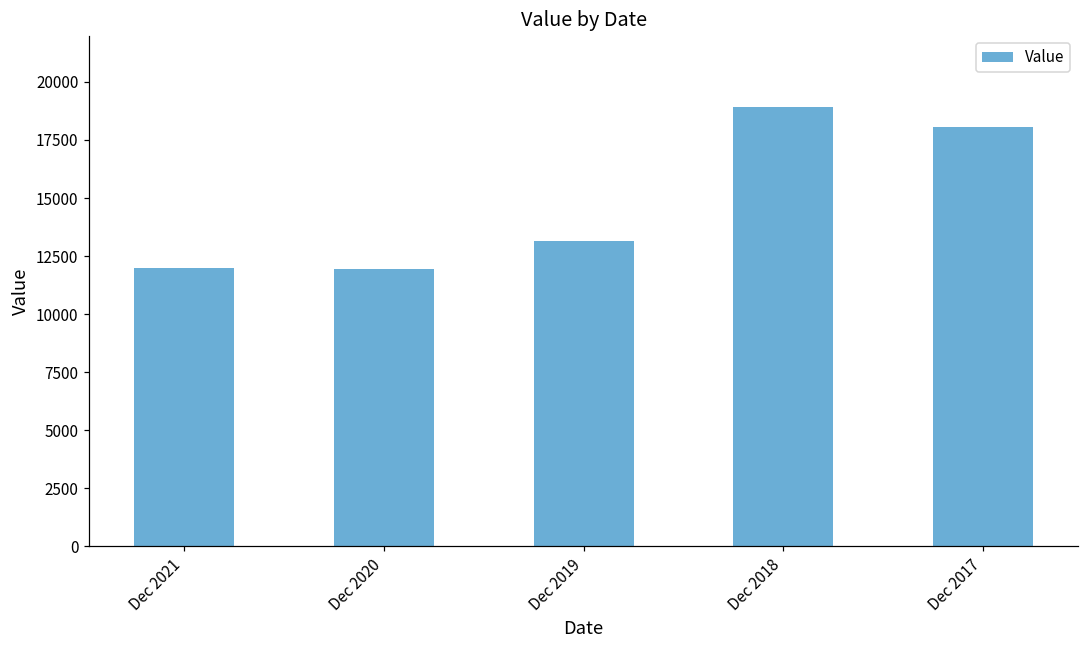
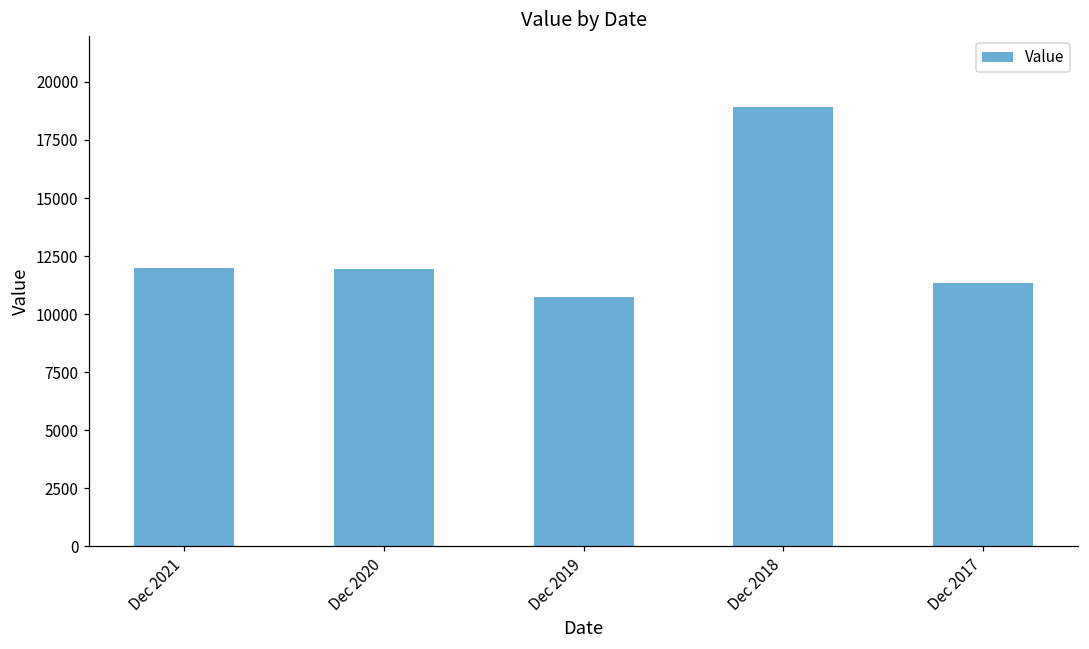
Dec 2019: 13100 -> 10700
Dec 2017: 18000 -> 11300
